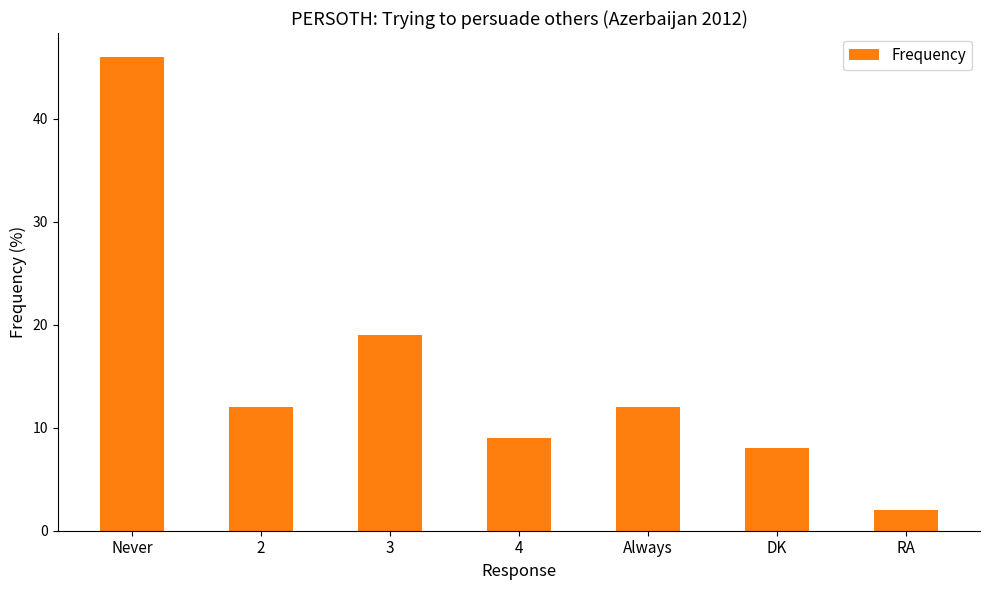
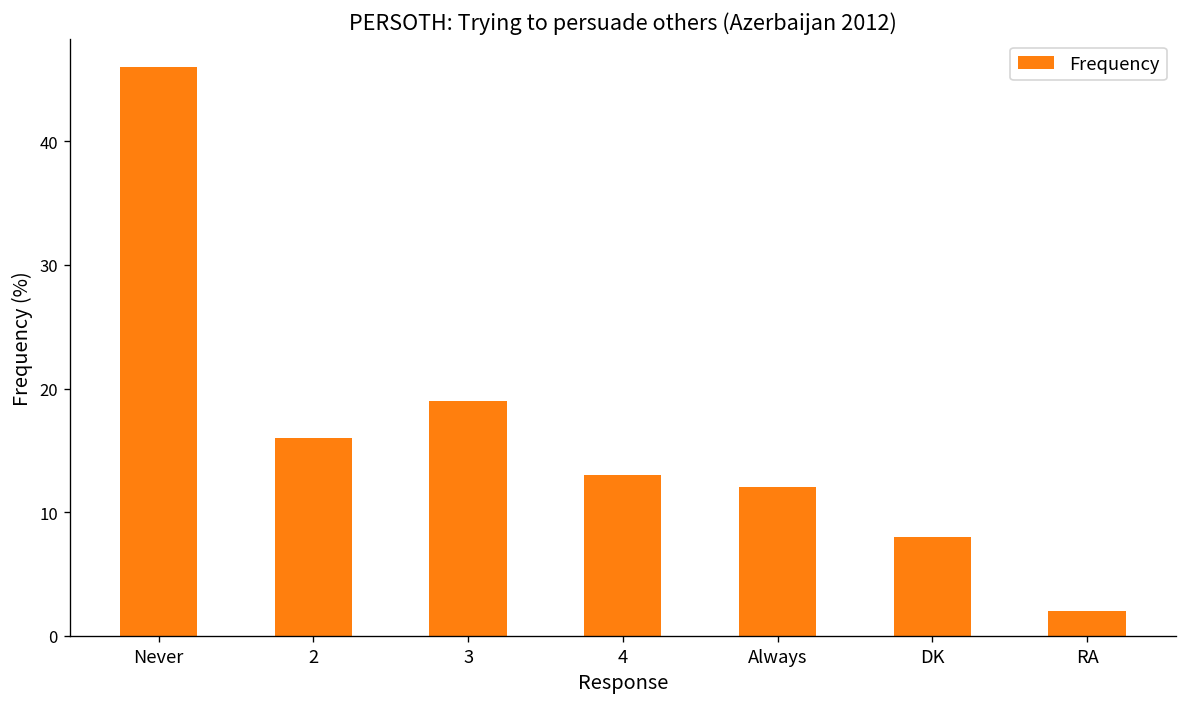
2: 12 -> 16
4: 9 -> 13
